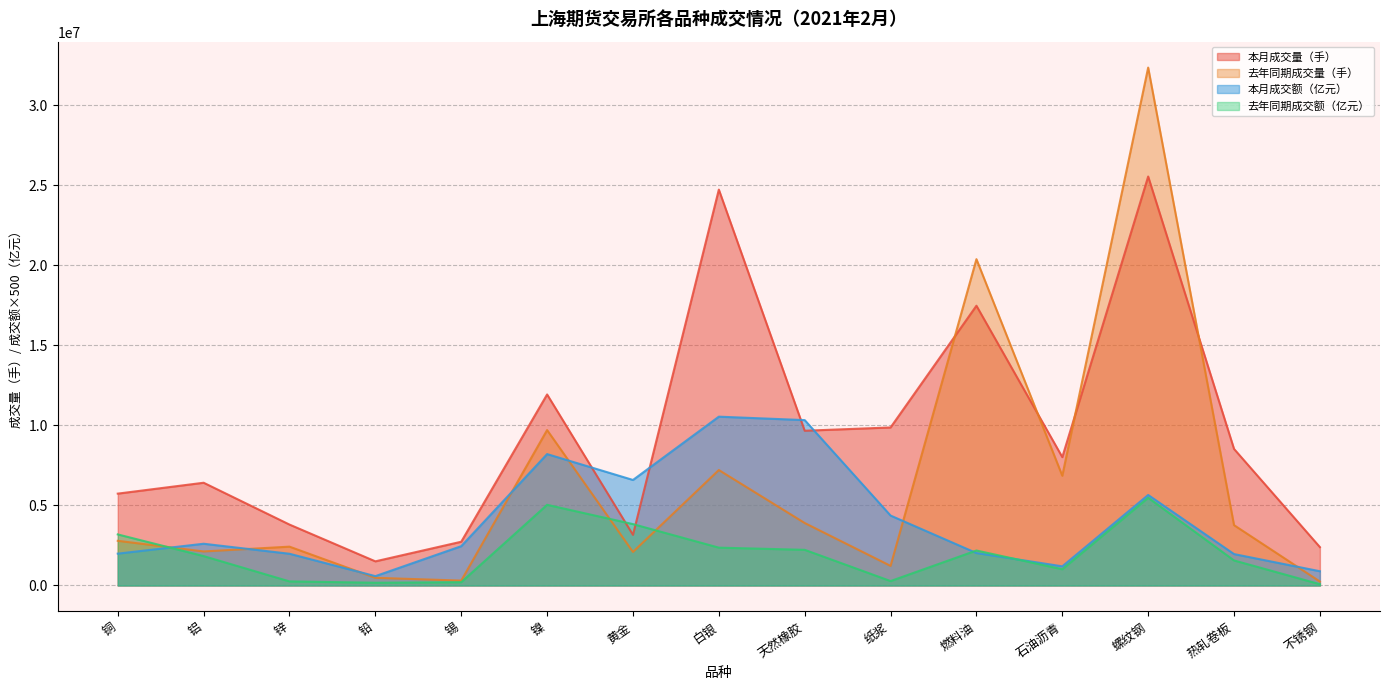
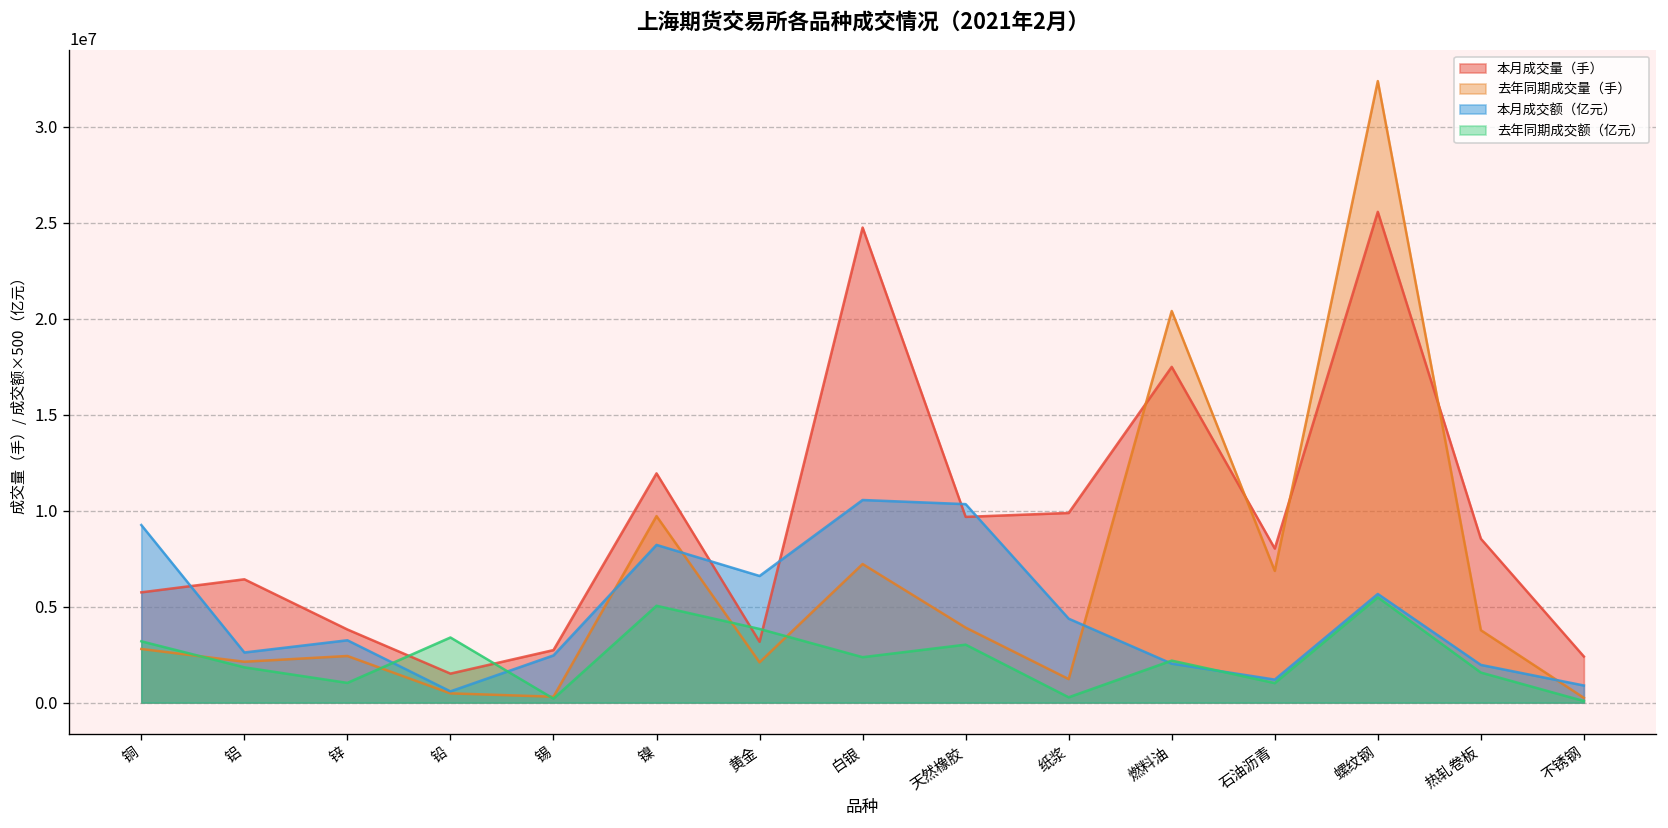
本月成交额（亿元）, 铜: 2000000 -> 9200000
本月成交额（亿元）, 锌: 2000000 -> 3200000
去年同期成交额（亿元）, 锌: 300000 -> 1000000
去年同期成交额（亿元）, 铅: 200000 -> 3400000
去年同期成交额（亿元）, 天然橡胶: 2200000 -> 3000000
